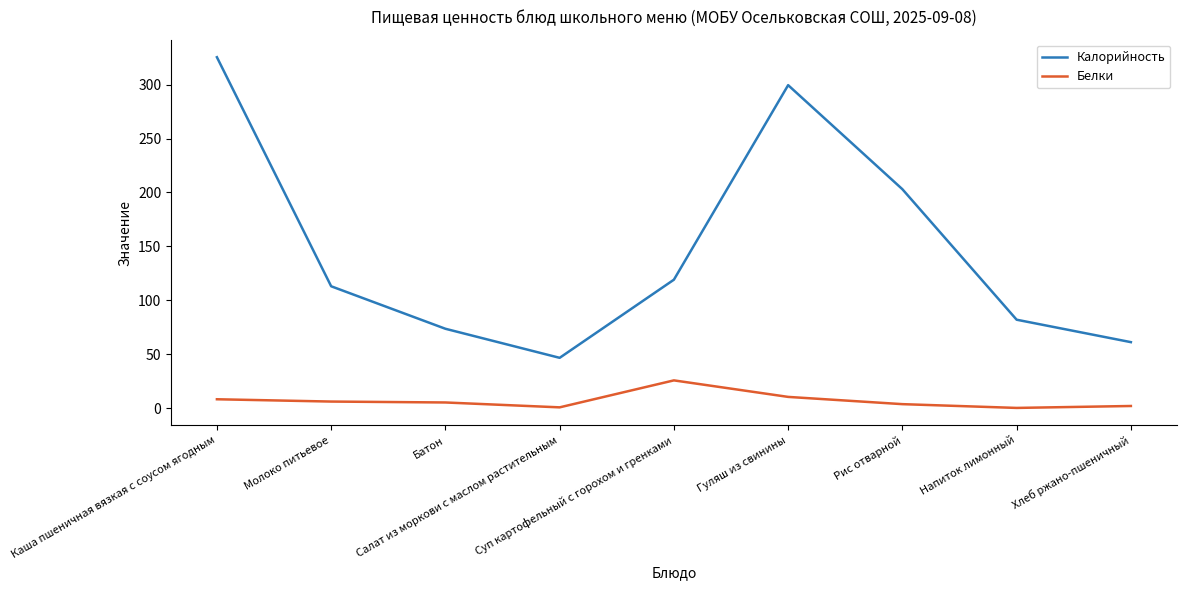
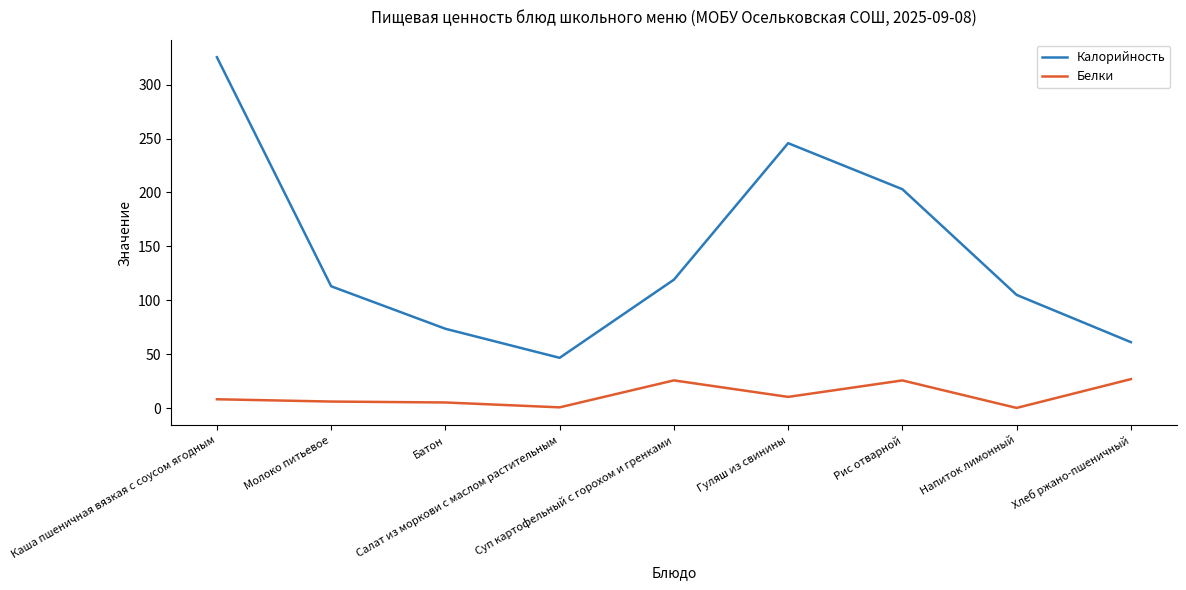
Калорийность, Гуляш из свинины: 299 -> 246
Белки, Рис отварной: 4 -> 26
Калорийность, Напиток лимонный: 82 -> 105
Белки, Хлеб ржано-пшеничный: 2 -> 27
